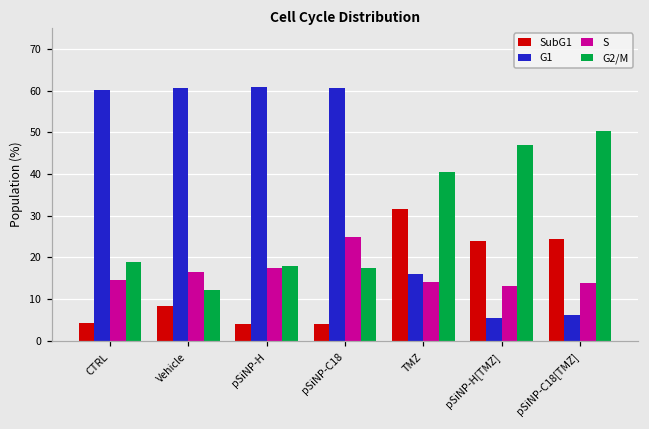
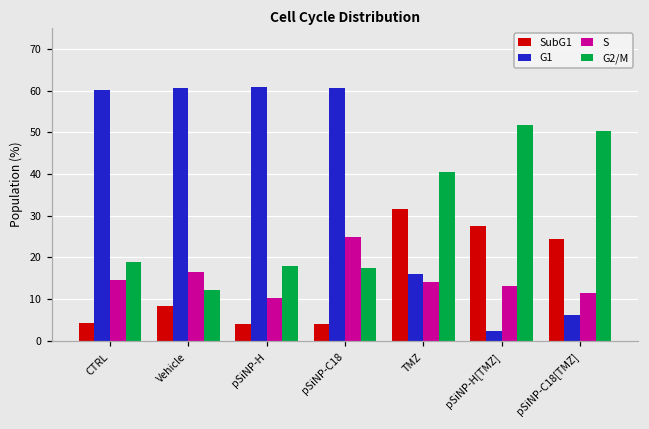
S, pSiNP-H: 17 -> 10
SubG1, pSiNP-H[TMZ]: 24 -> 28
G1, pSiNP-H[TMZ]: 5 -> 2
G2/M, pSiNP-H[TMZ]: 47 -> 52
S, pSiNP-C18[TMZ]: 14 -> 12
